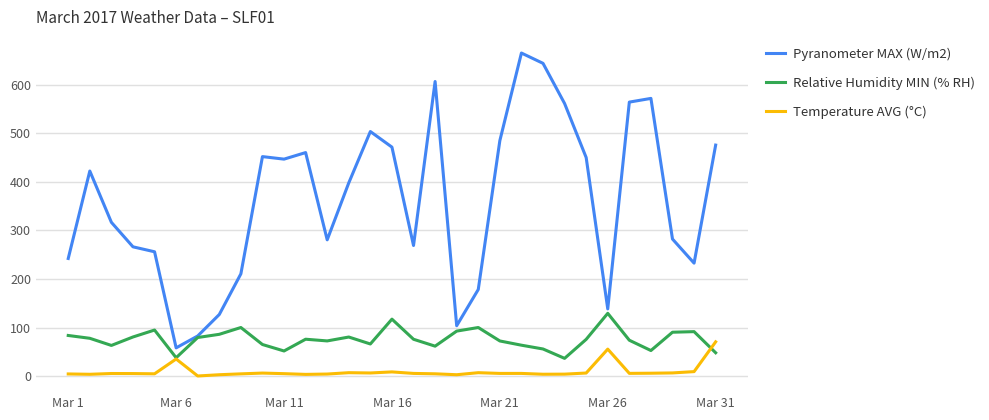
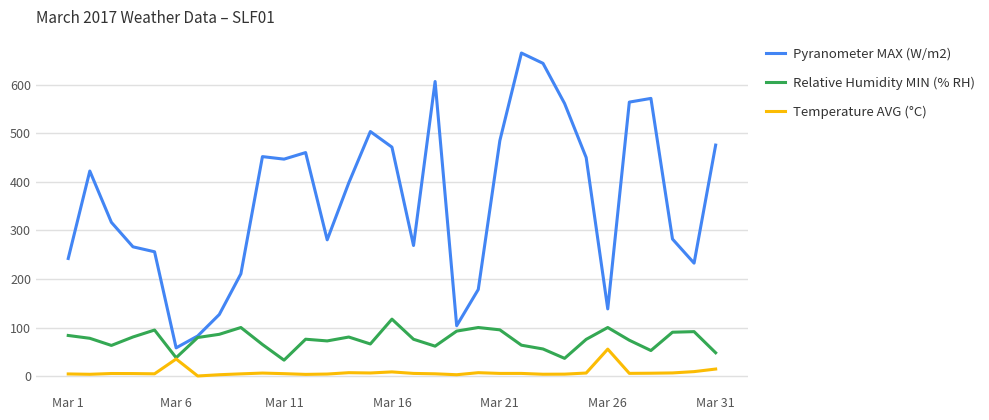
Relative Humidity MIN (% RH), Mar 11: 50 -> 30
Relative Humidity MIN (% RH), Mar 21: 70 -> 100
Relative Humidity MIN (% RH), Mar 26: 130 -> 100
Temperature AVG (°C), Mar 31: 70 -> 10
